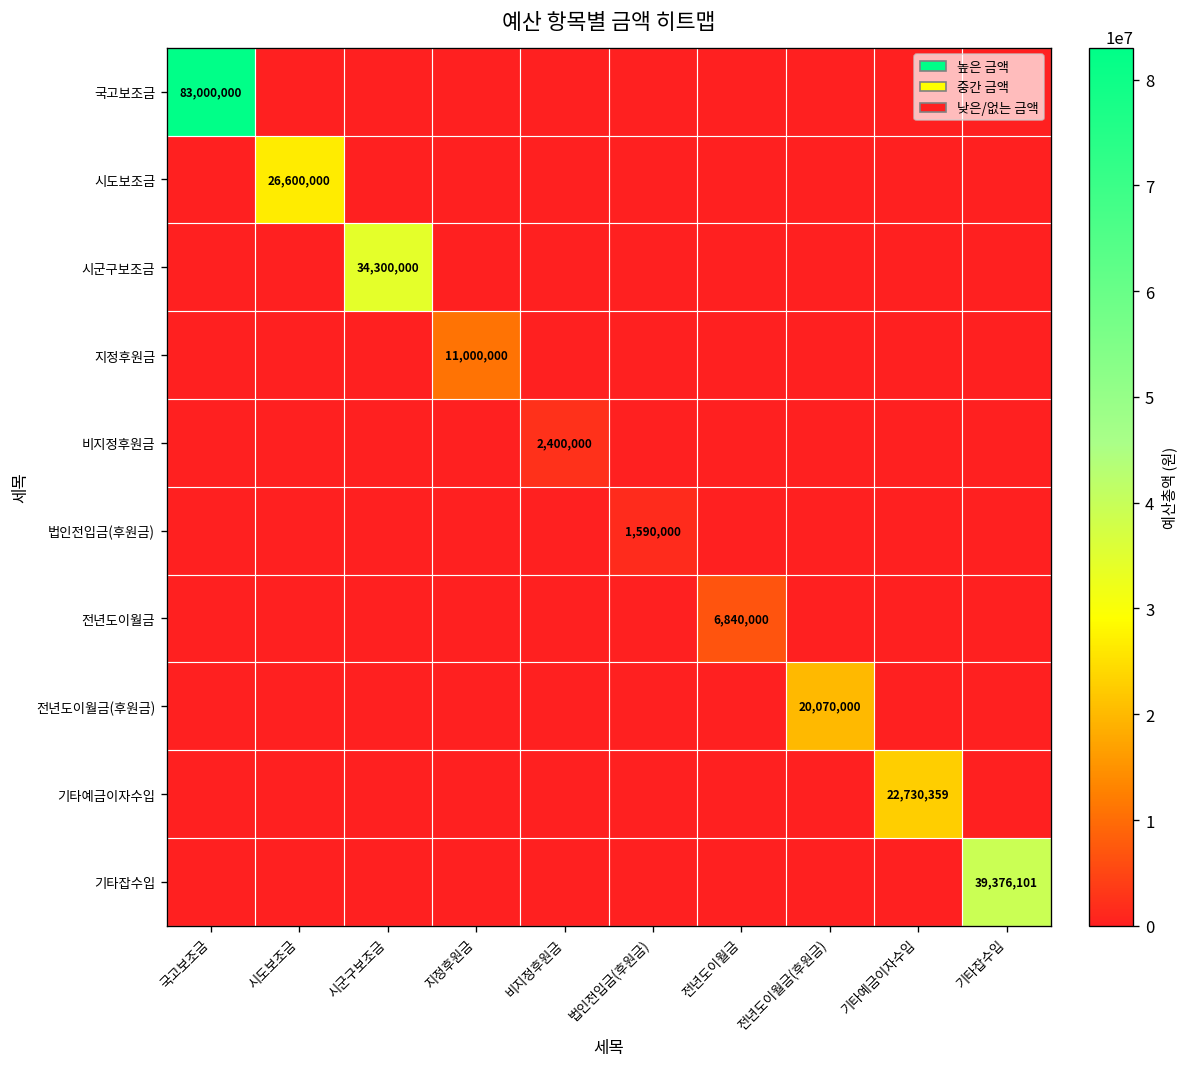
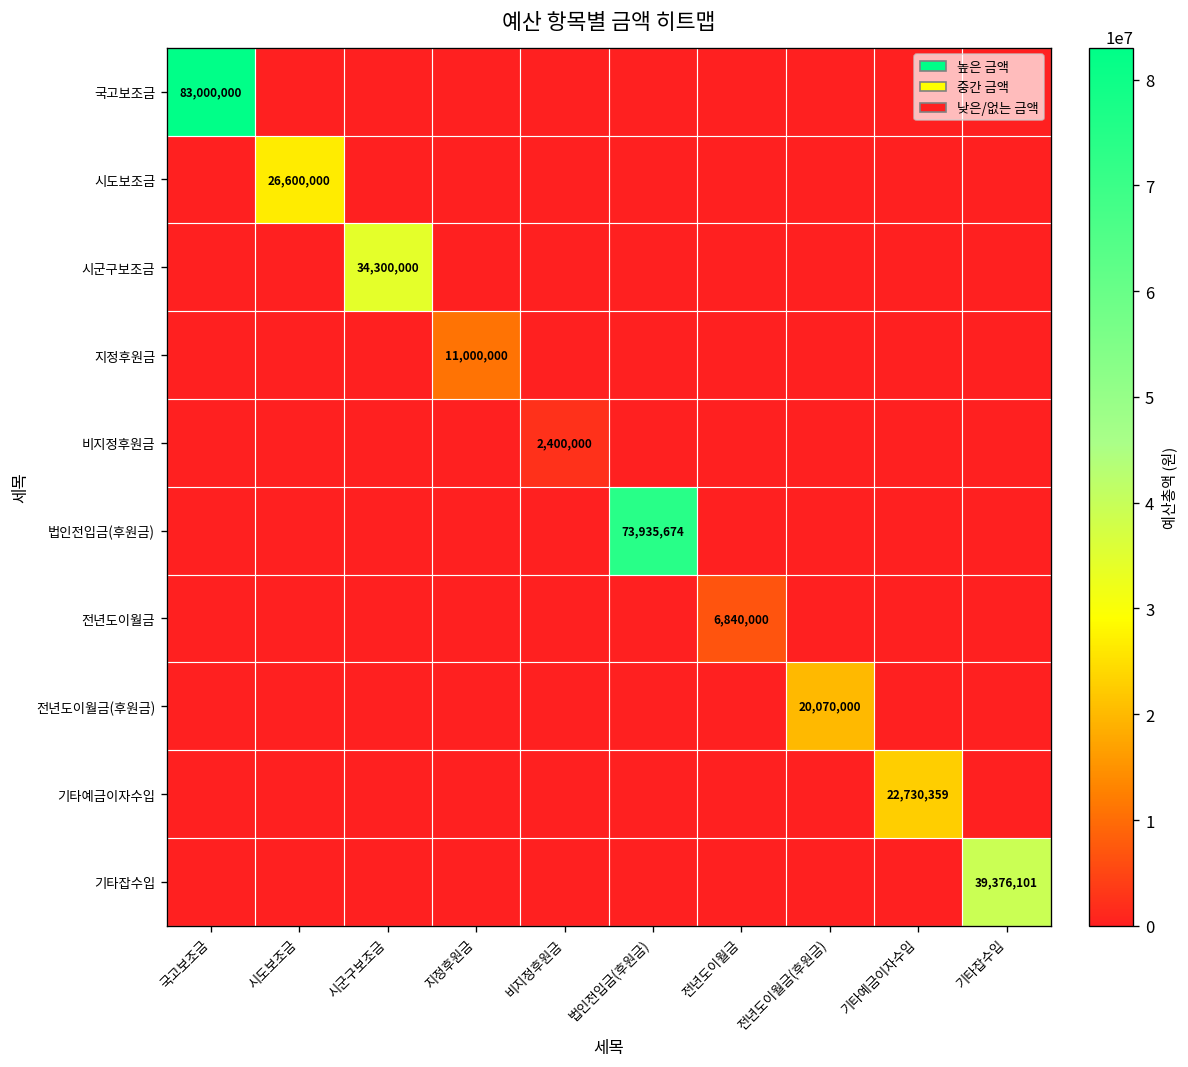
법인전입금(후원금), 법인전입금(후원금): 1,590,000 -> 73,935,674
